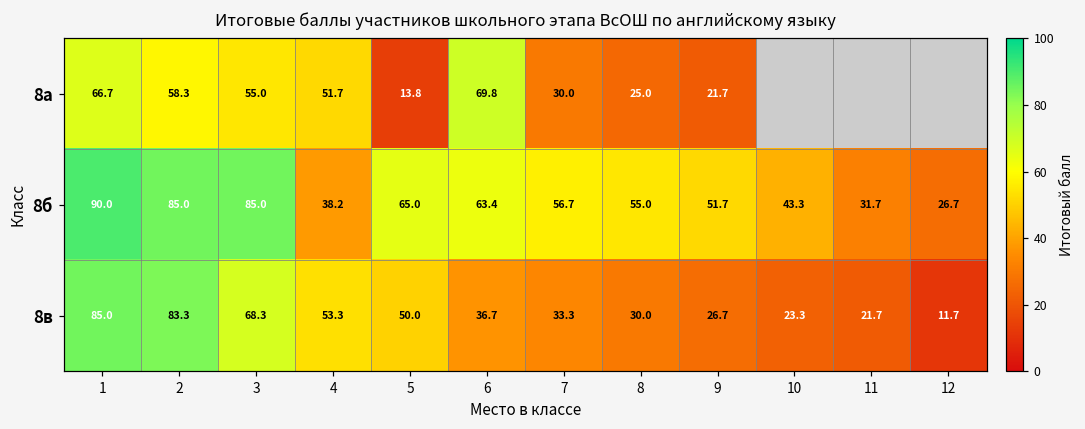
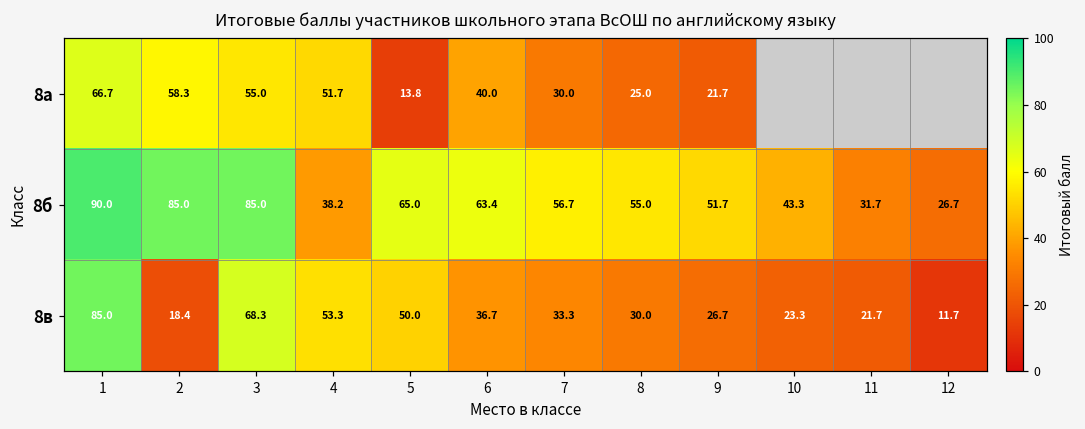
8а, 6: 69.8 -> 40.0
8в, 2: 83.3 -> 18.4
